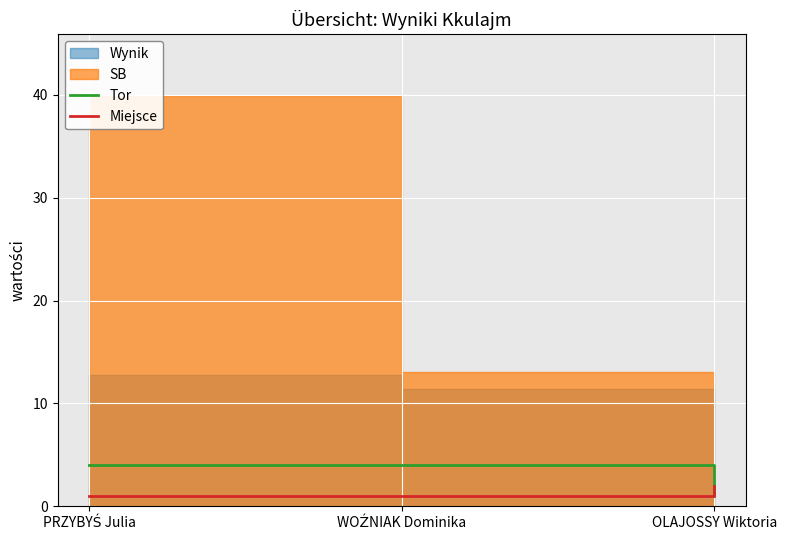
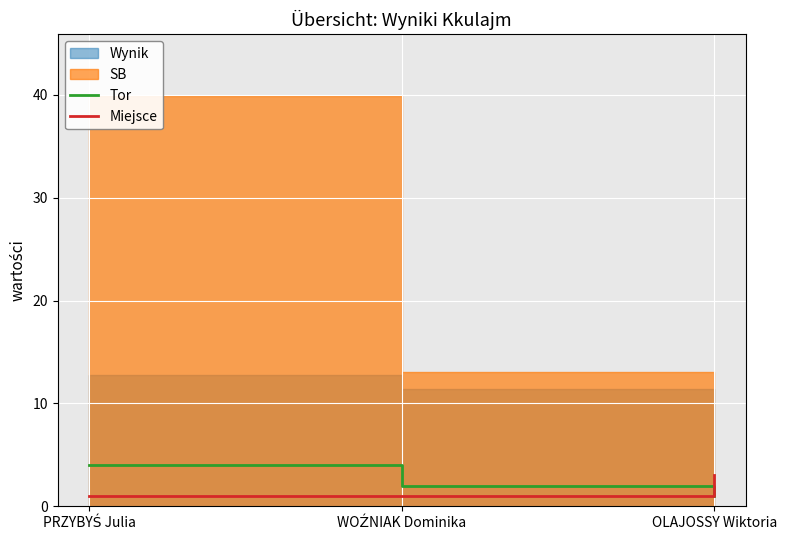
Tor, WOŹNIAK Dominika: 4 -> 2
Miejsce, OLAJOSSY Wiktoria: 2 -> 3
